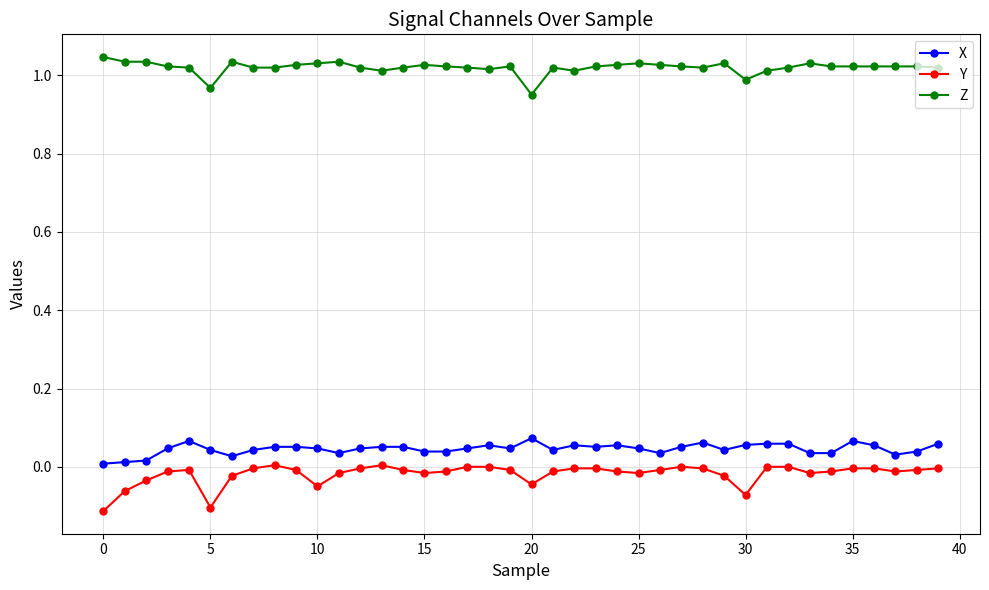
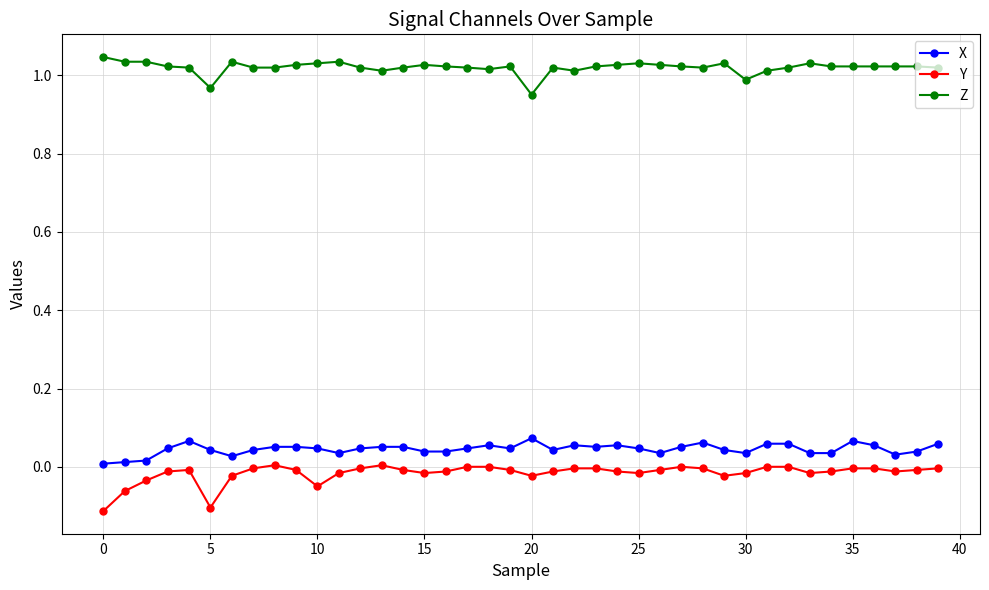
Y, 20: -0.05 -> -0.02
X, 30: 0.06 -> 0.04
Y, 30: -0.07 -> -0.02
